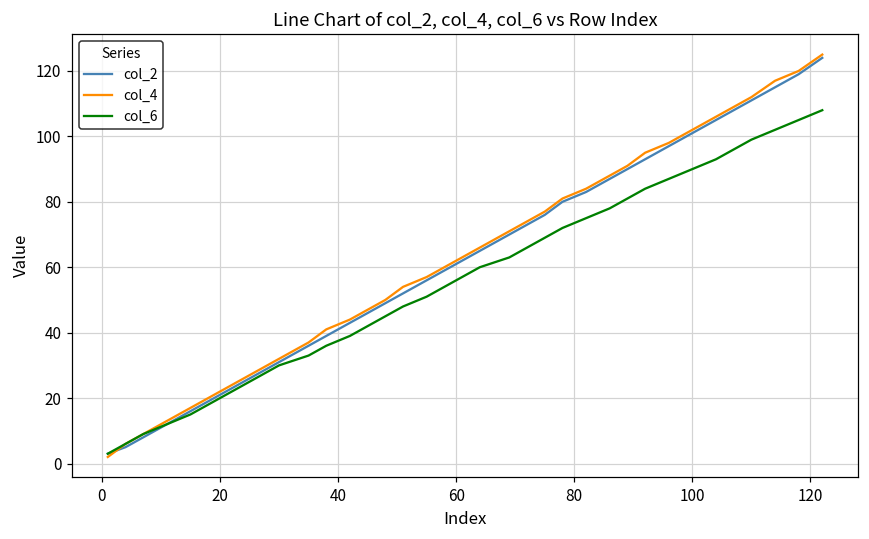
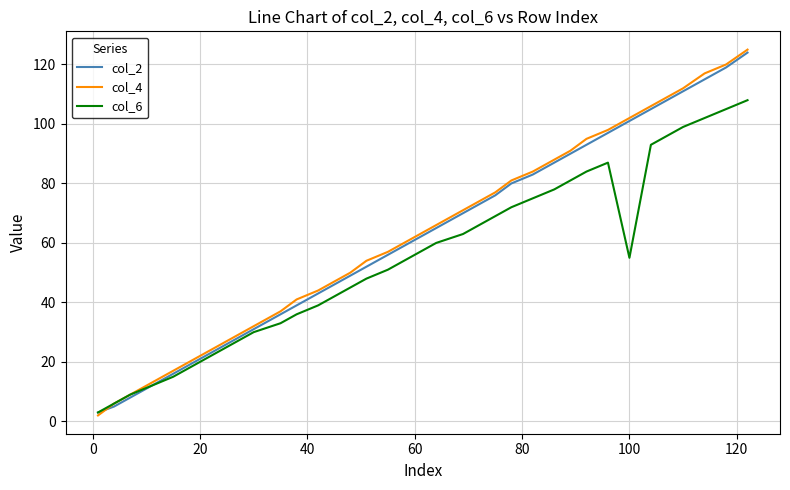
col_6, 100: 90 -> 55
